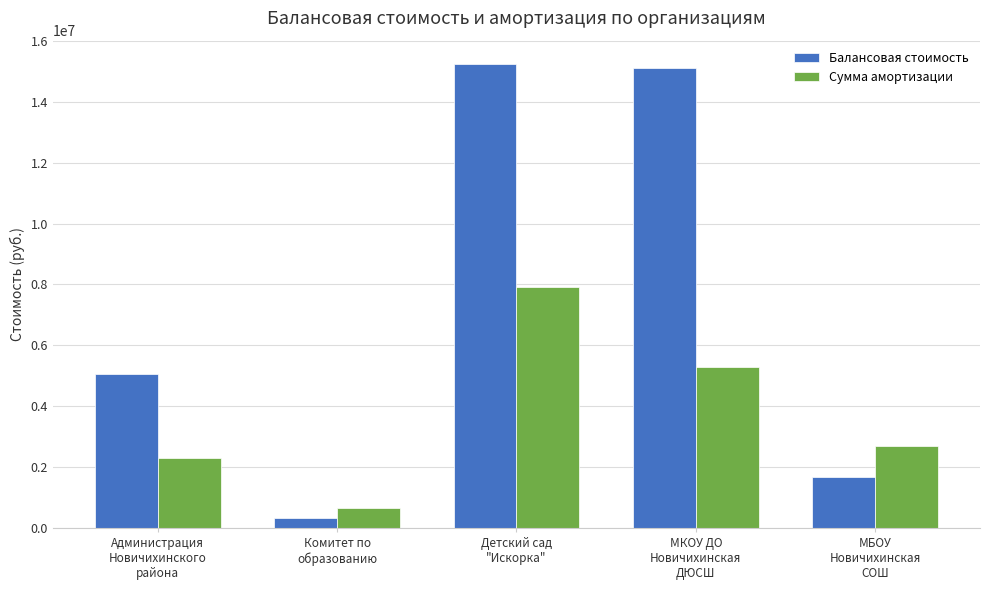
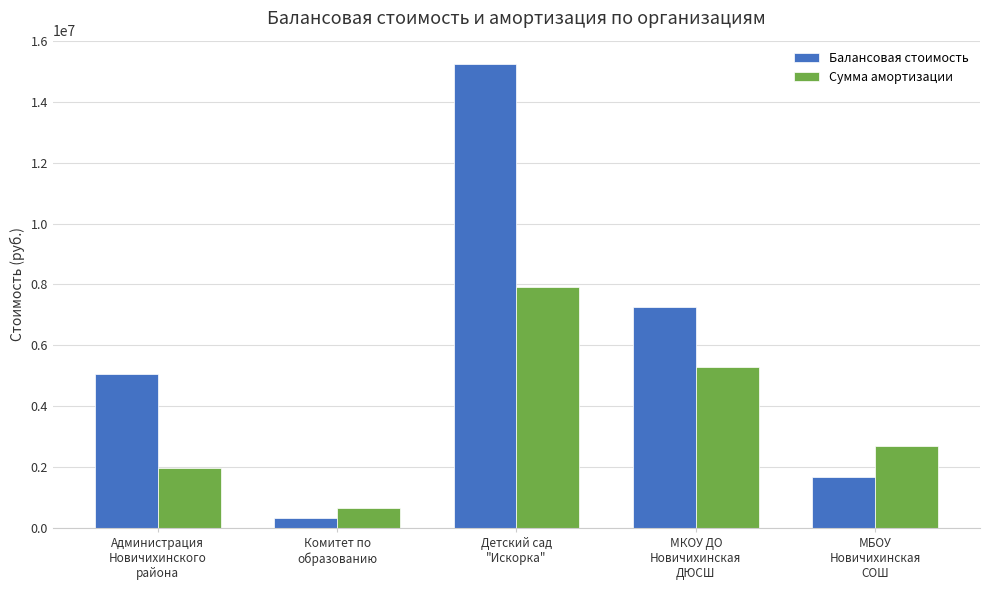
Сумма амортизации, Администрация Новичихинского района: 2300000 -> 2000000
Балансовая стоимость, МКОУ ДО Новичихинская ДЮСШ: 15100000 -> 7300000
